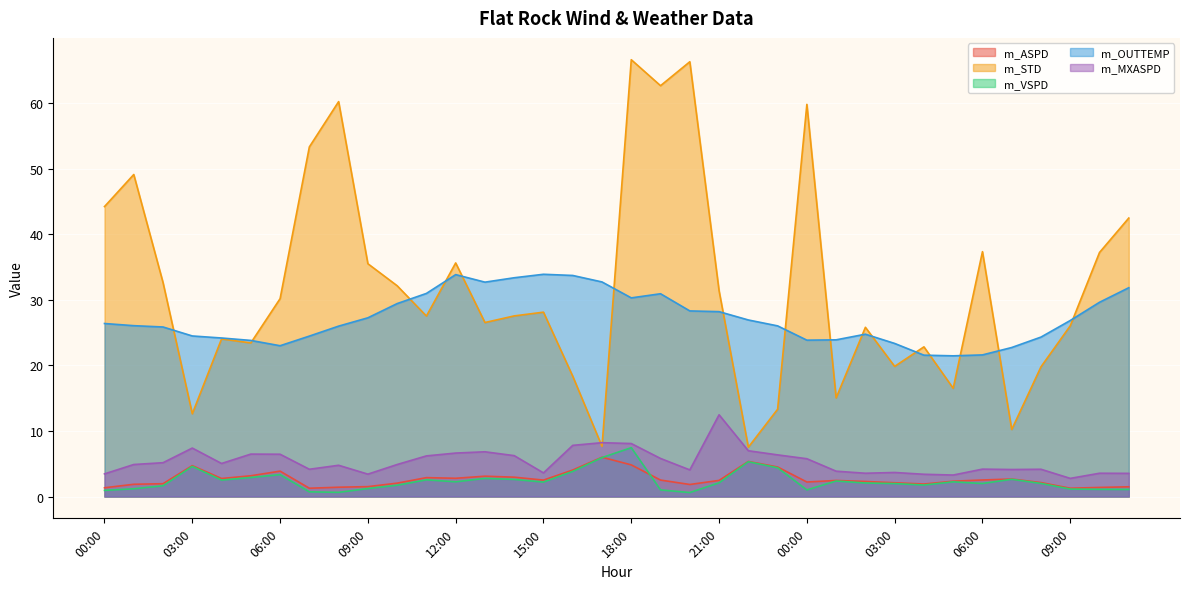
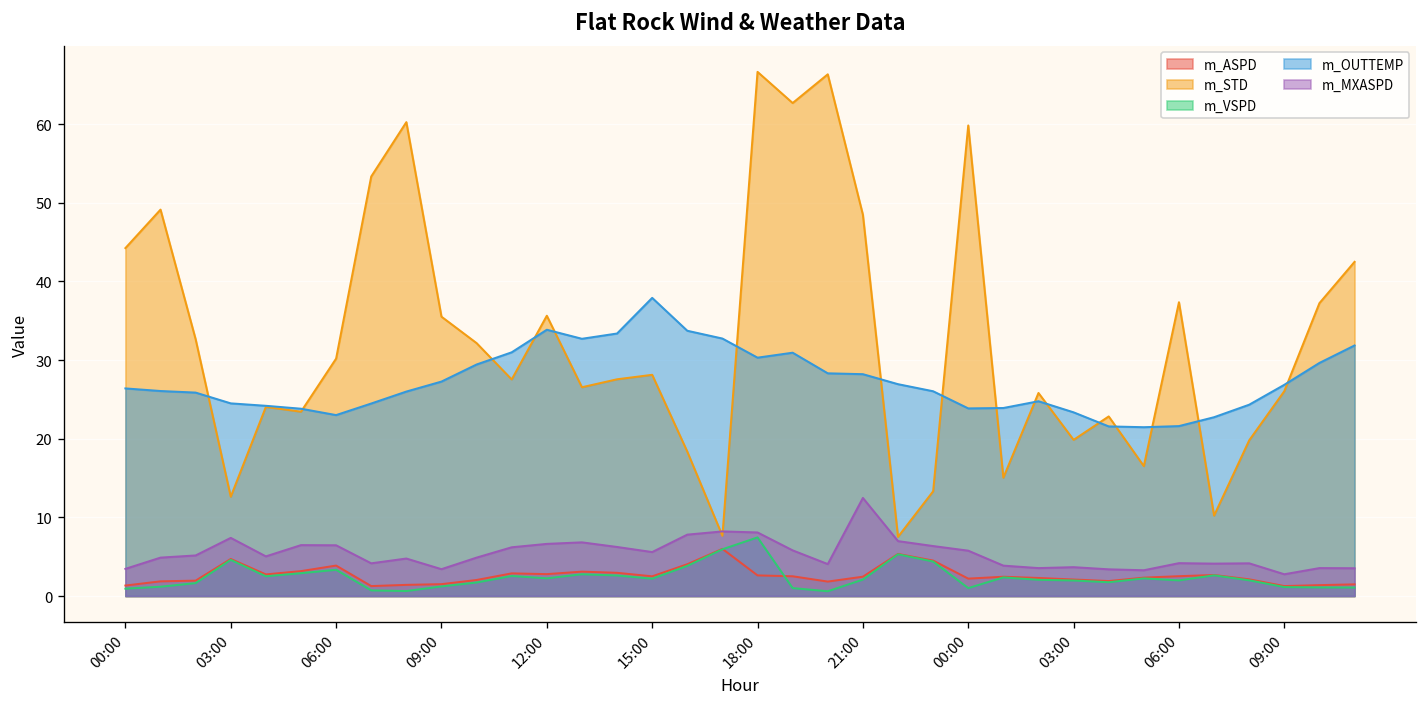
m_OUTTEMP, 15:00: 34 -> 38
m_MXASPD, 15:00: 4 -> 6
m_ASPD, 18:00: 5 -> 3
m_STD, 21:00: 31 -> 48
